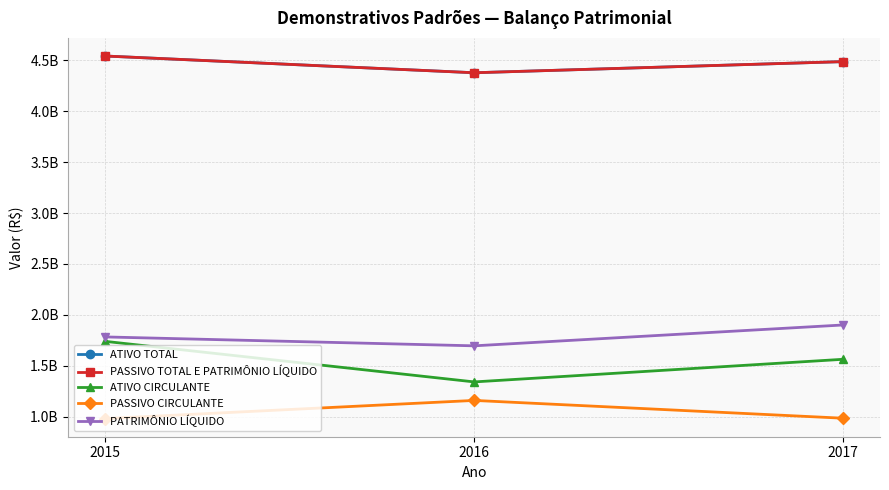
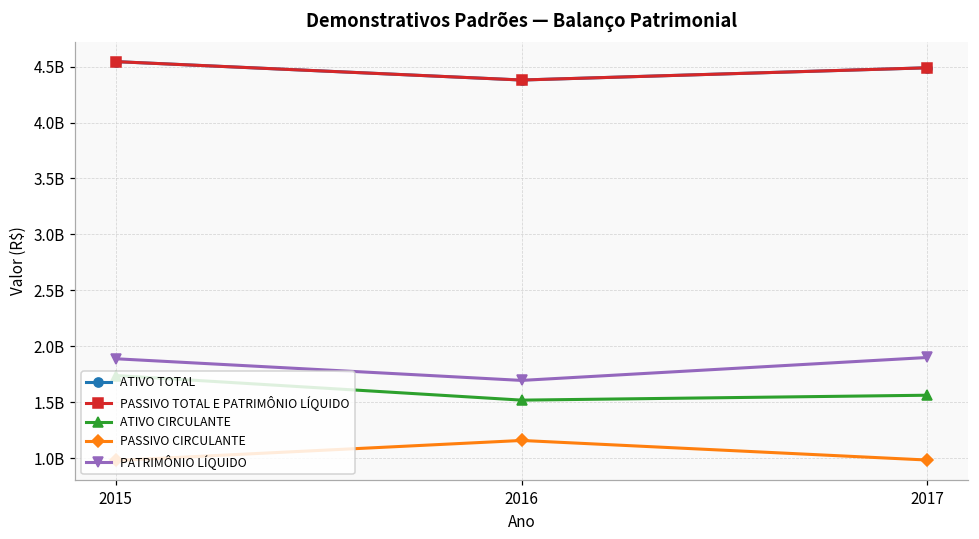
PATRIMÔNIO LÍQUIDO, 2015: 1780000000 -> 1890000000
ATIVO CIRCULANTE, 2016: 1340000000 -> 1520000000
